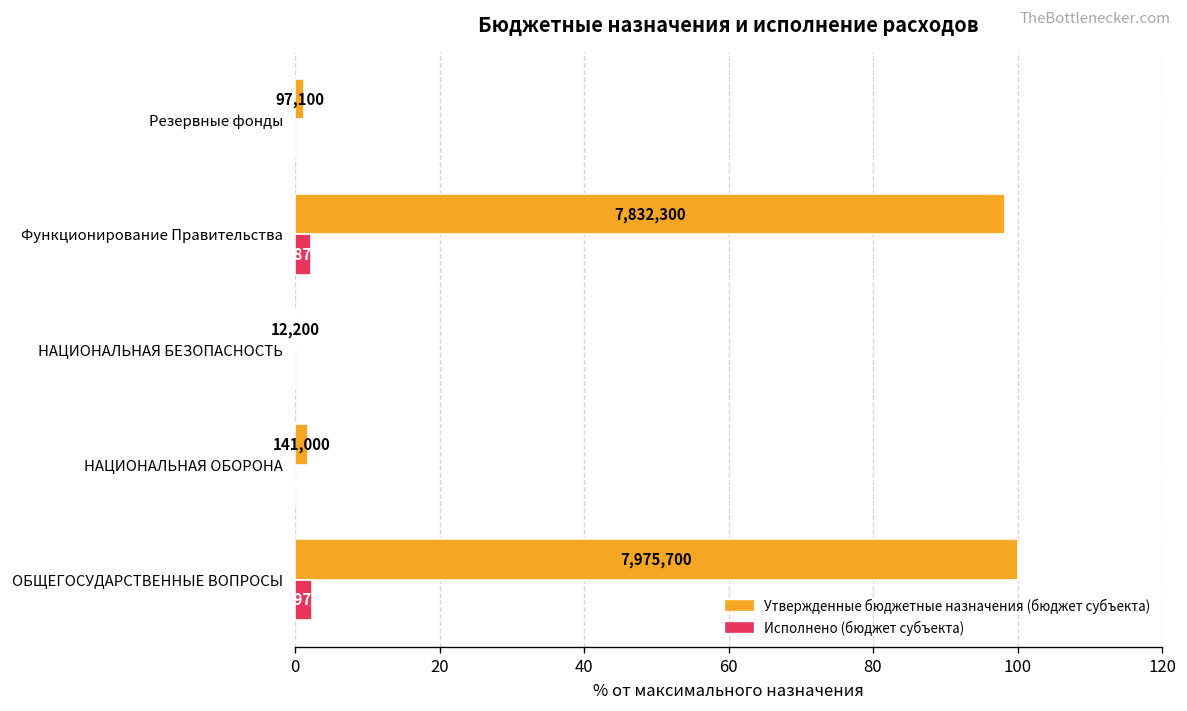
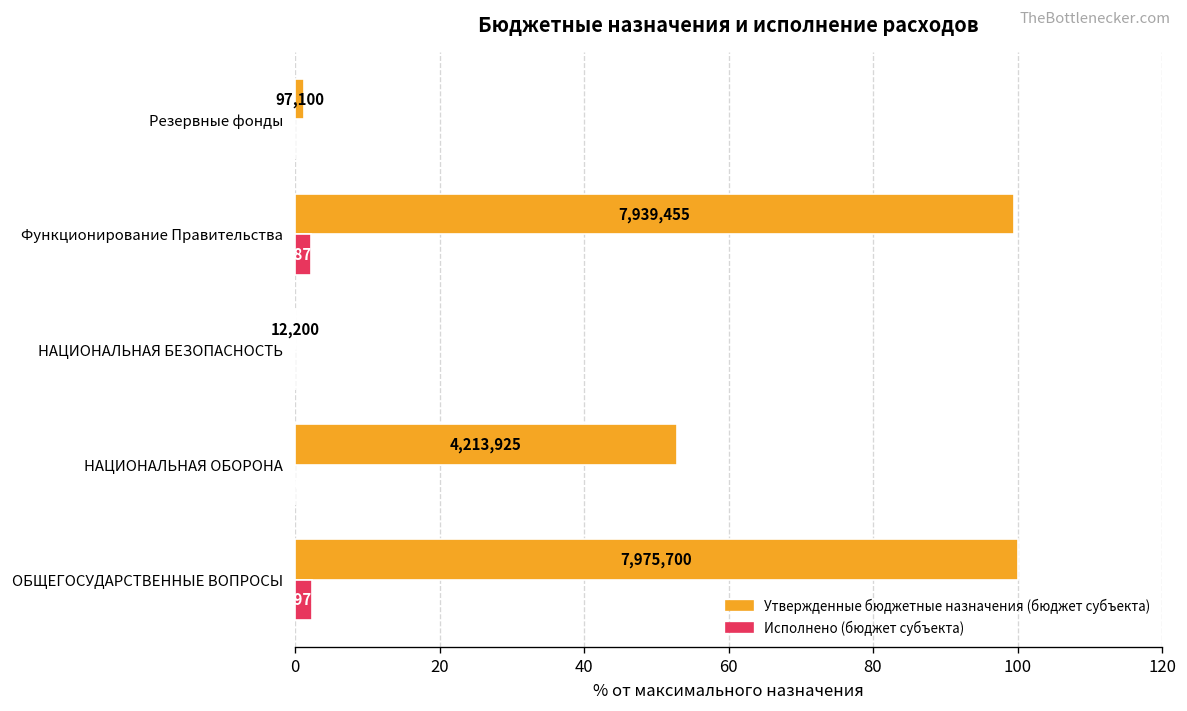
Утвержденные бюджетные назначения (бюджет субъекта), Функционирование Правительства: 7,832,300 -> 7,939,455
Утвержденные бюджетные назначения (бюджет субъекта), НАЦИОНАЛЬНАЯ ОБОРОНА: 141,000 -> 4,213,925
